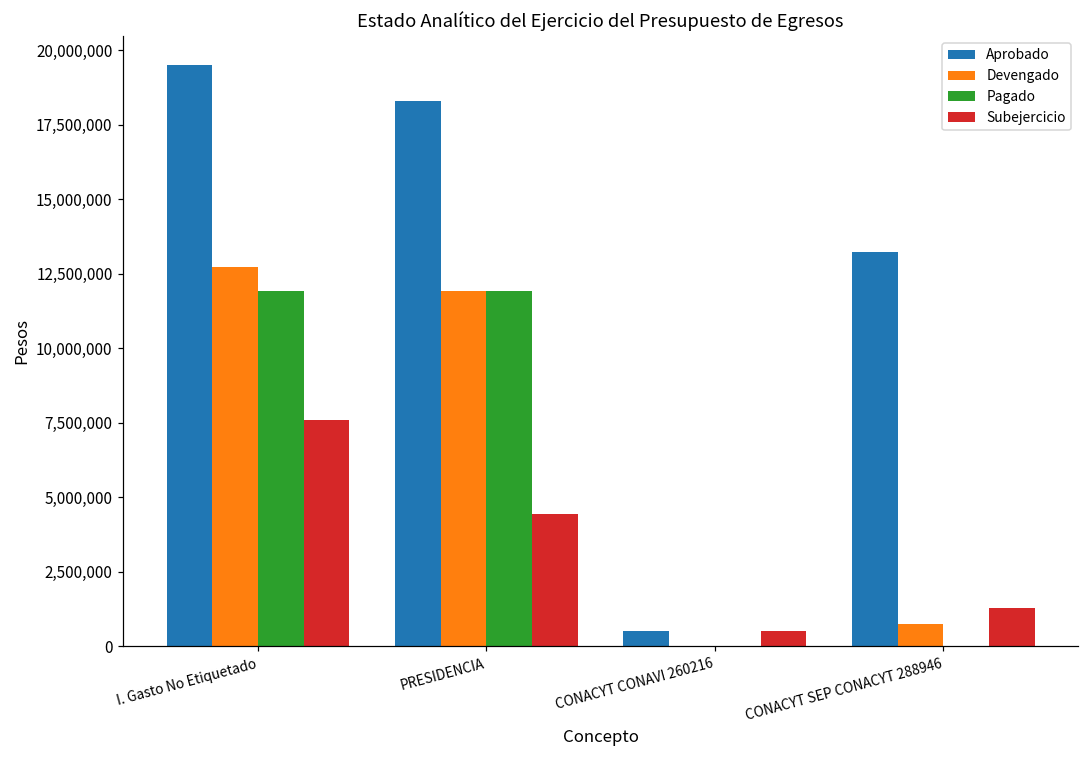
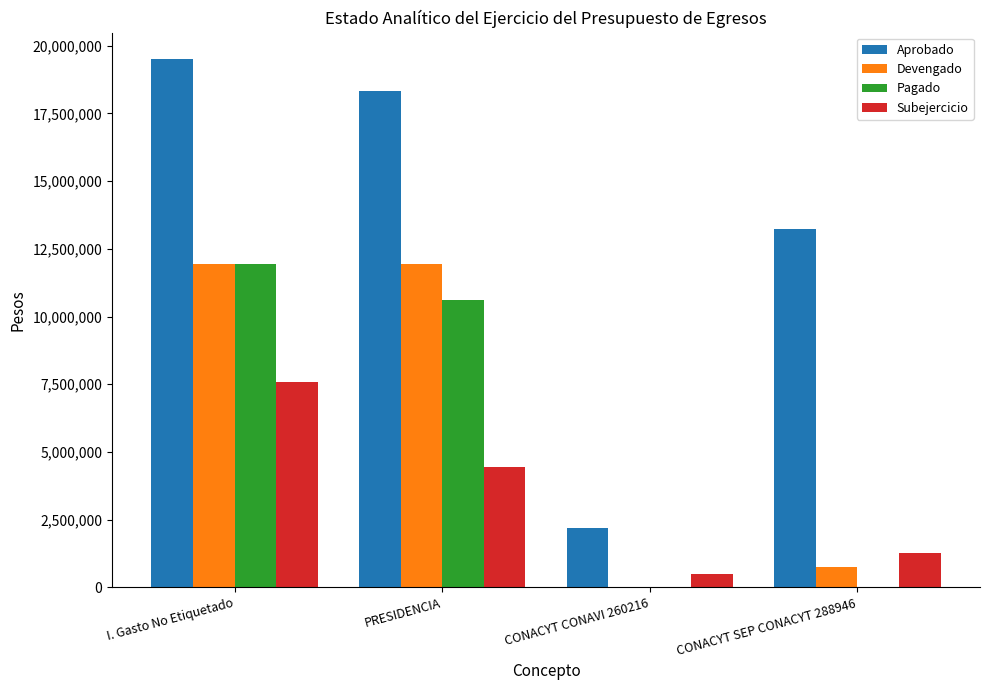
Devengado, I. Gasto No Etiquetado: 12,700,000 -> 11,900,000
Pagado, PRESIDENCIA: 11,900,000 -> 10,600,000
Aprobado, CONACYT CONAVI 260216: 500,000 -> 2,200,000
